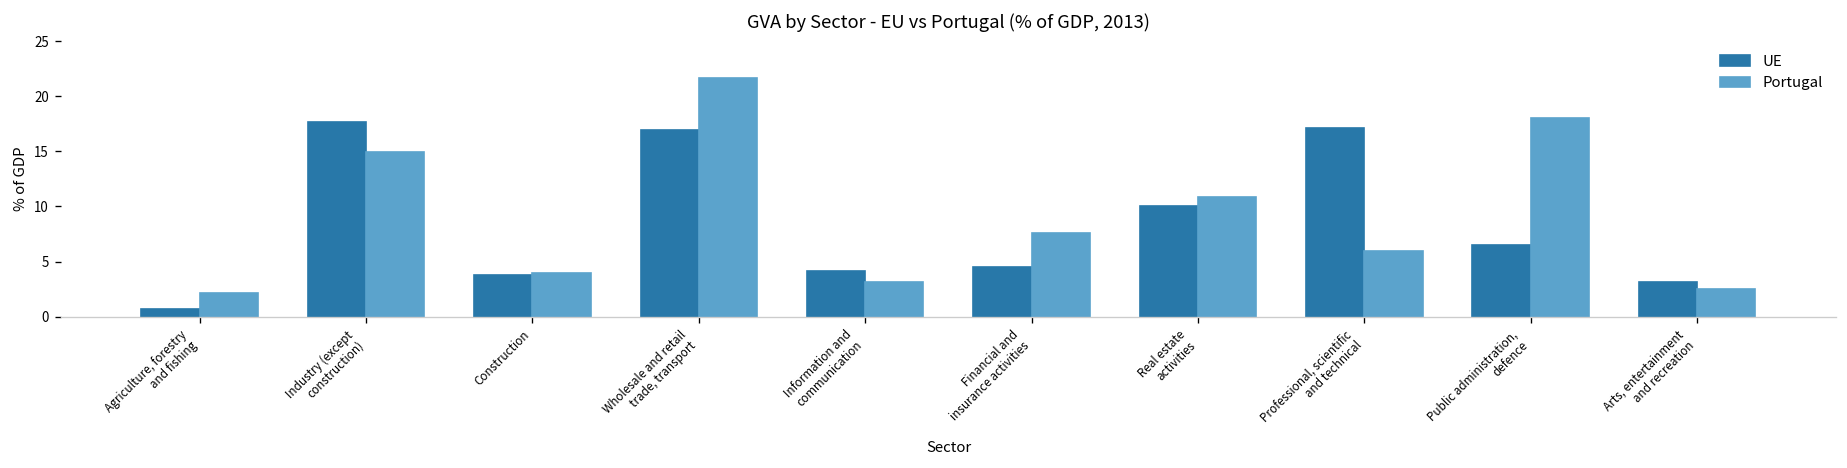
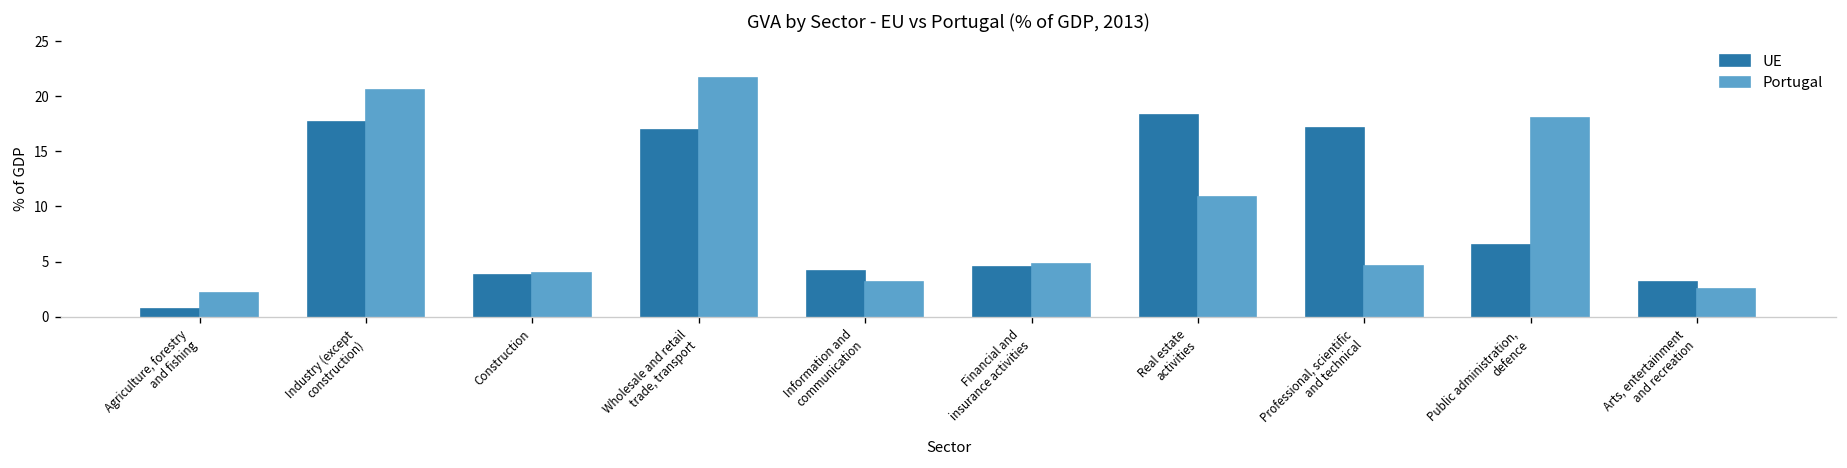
Portugal, Industry (except construction): 15 -> 21
Portugal, Financial and insurance activities: 8 -> 5
UE, Real estate activities: 10 -> 18
Portugal, Professional, scientific and technical: 6 -> 5
